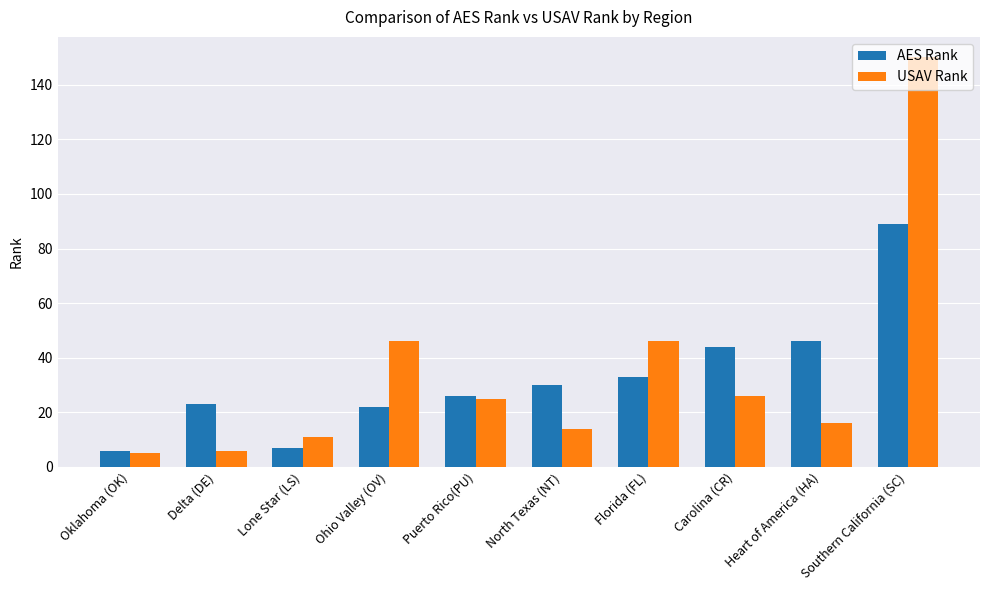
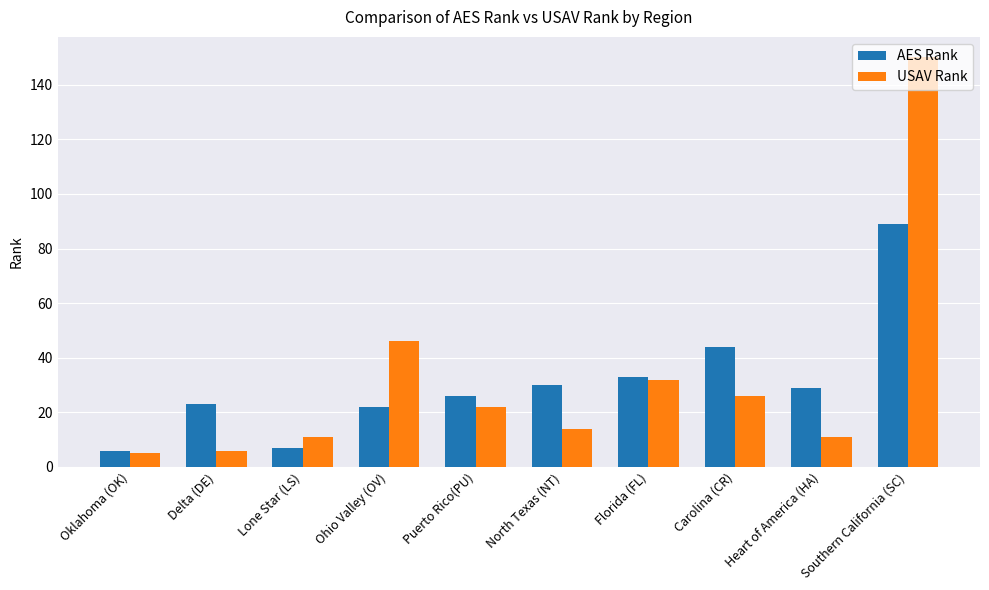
USAV Rank, Puerto Rico(PU): 25 -> 22
USAV Rank, Florida (FL): 46 -> 32
AES Rank, Heart of America (HA): 46 -> 29
USAV Rank, Heart of America (HA): 16 -> 11
